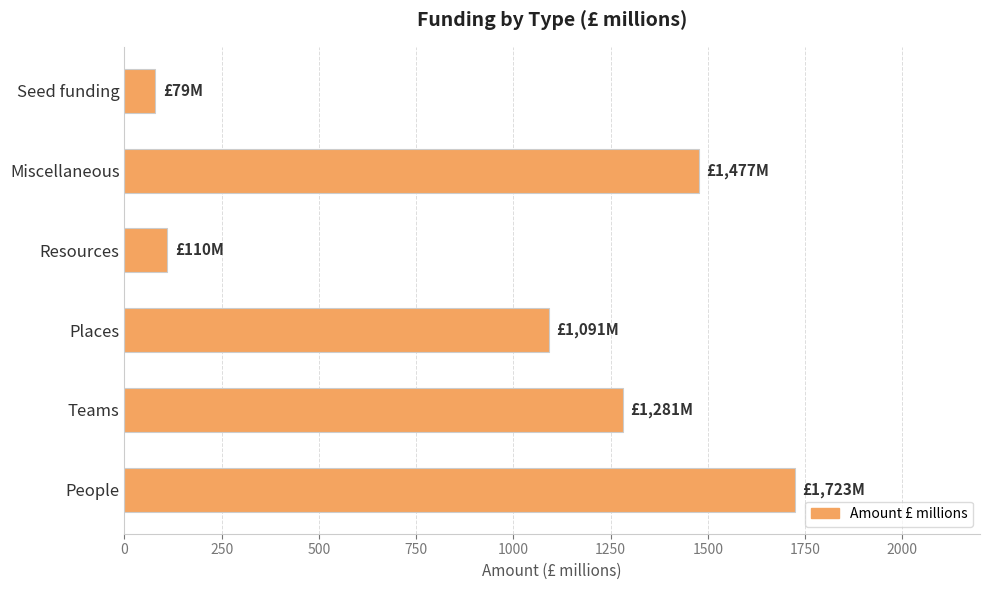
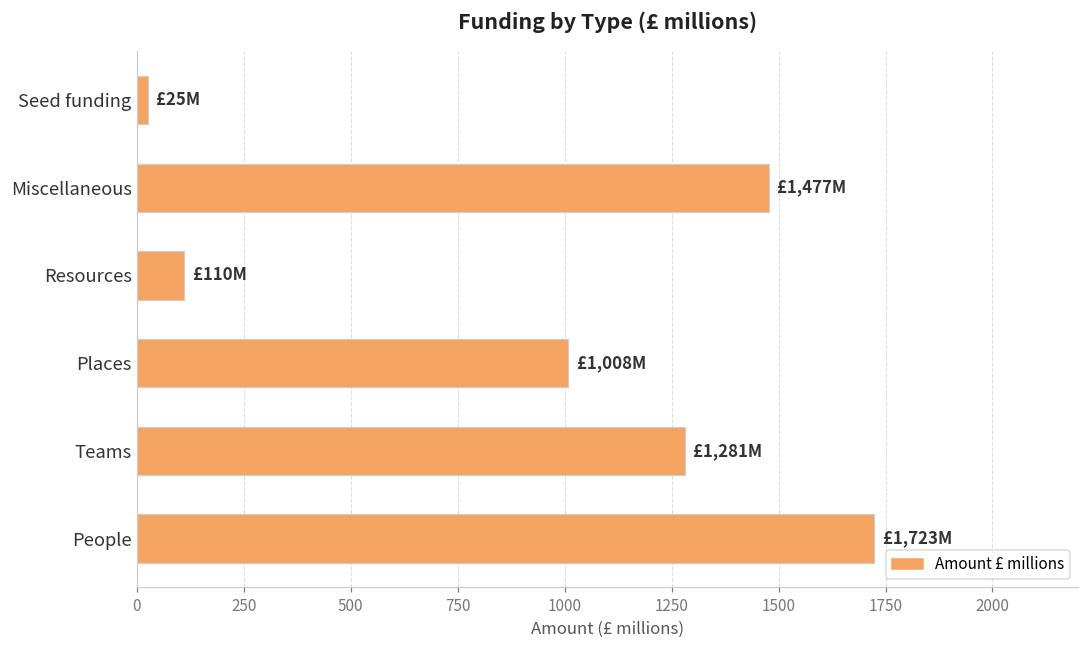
Seed funding: £79M -> £25M
Places: £1,091M -> £1,008M
